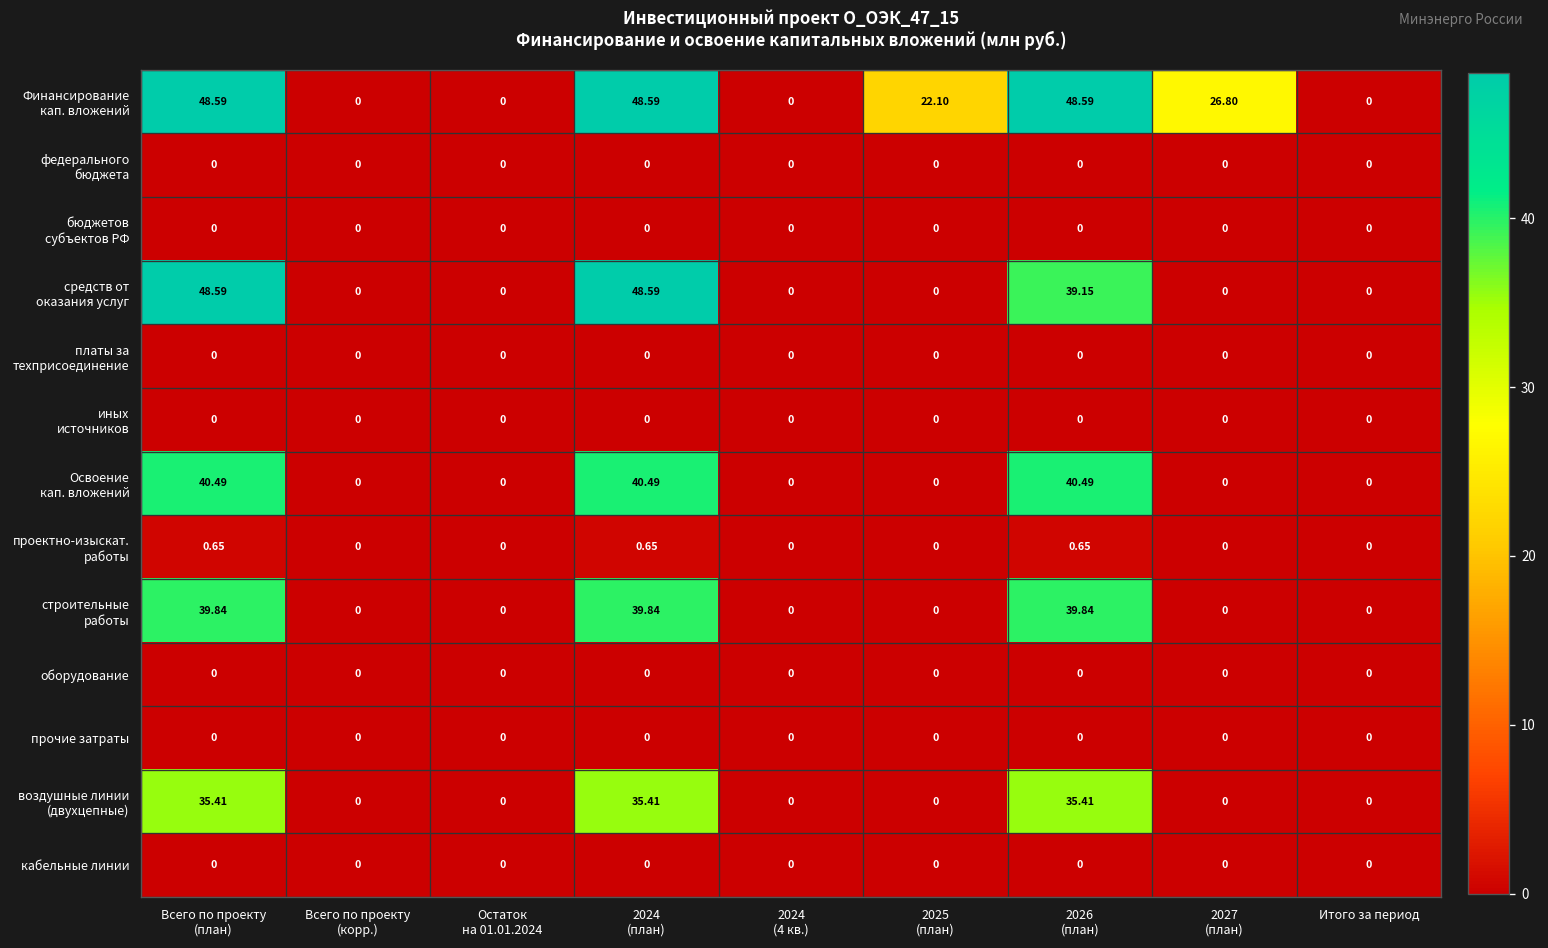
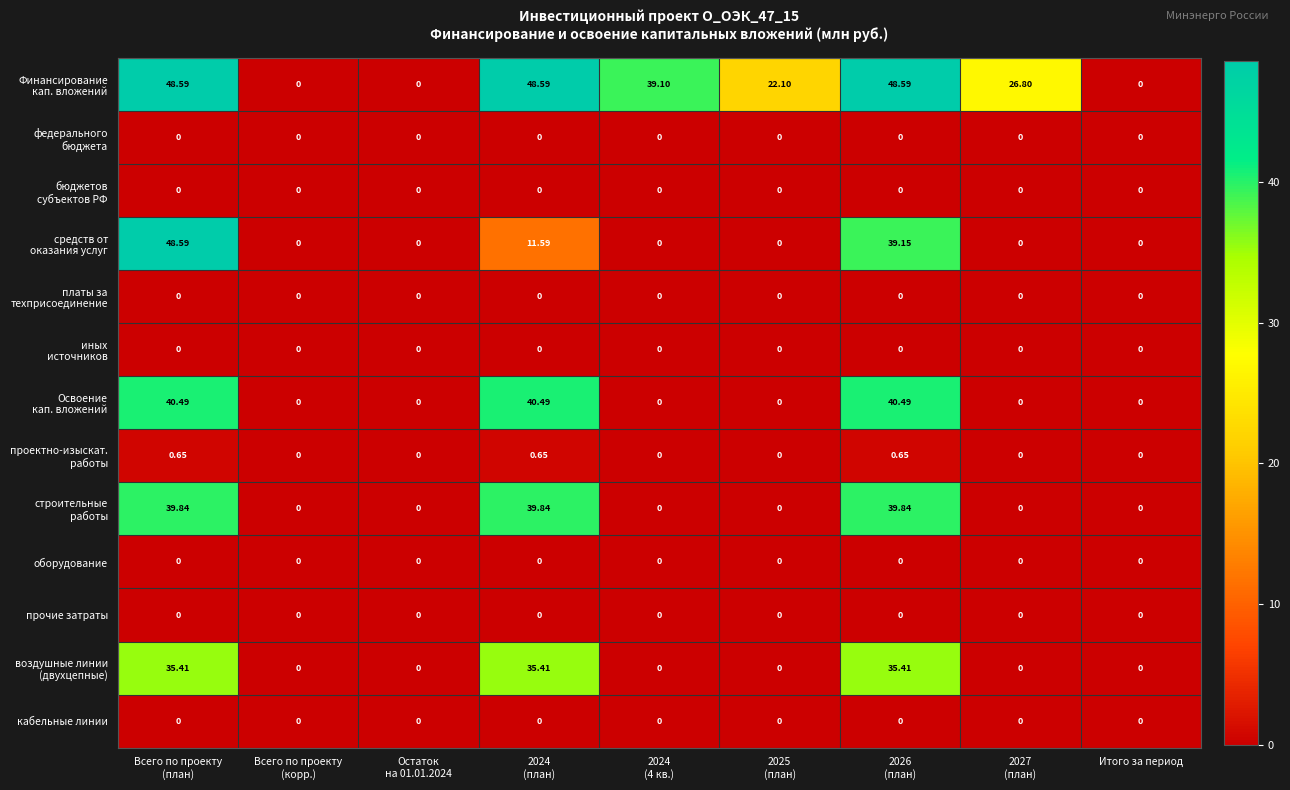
Финансирование кап. вложений, 2024 (4 кв.): 0 -> 39.10
средств от оказания услуг, 2024 (план): 48.59 -> 11.59
